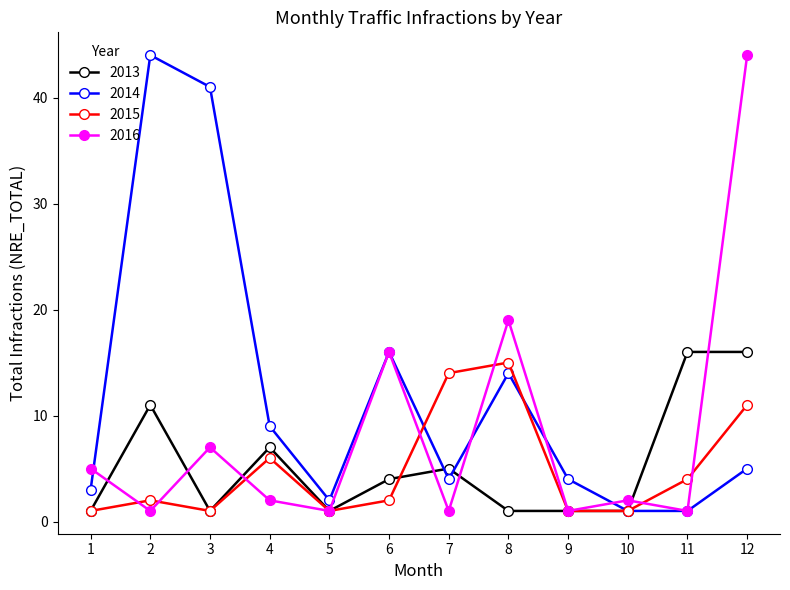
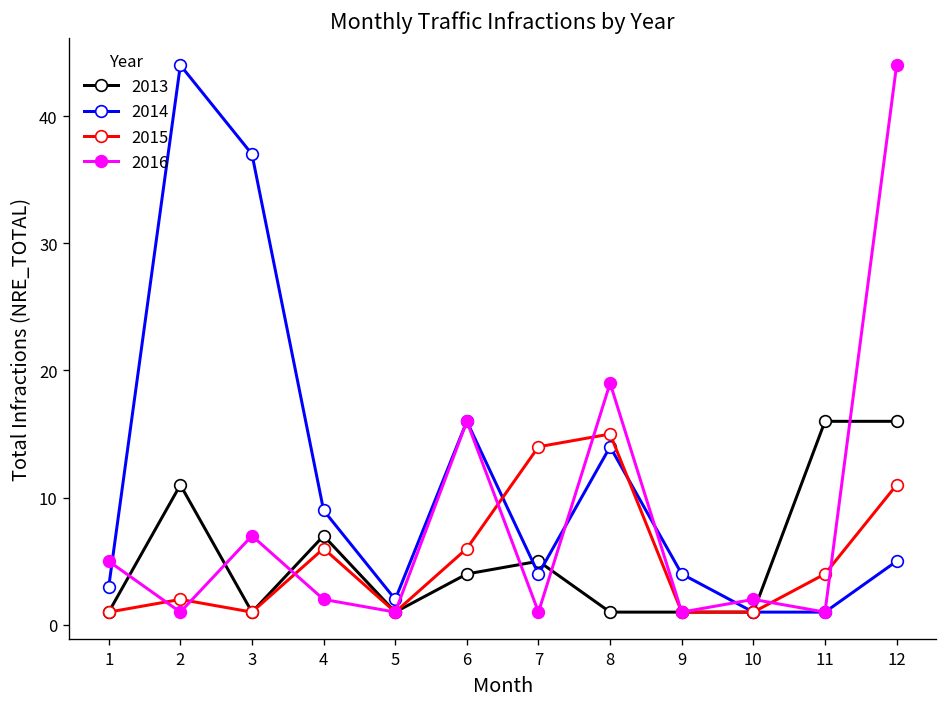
2014, 3: 41 -> 37
2015, 6: 2 -> 6
